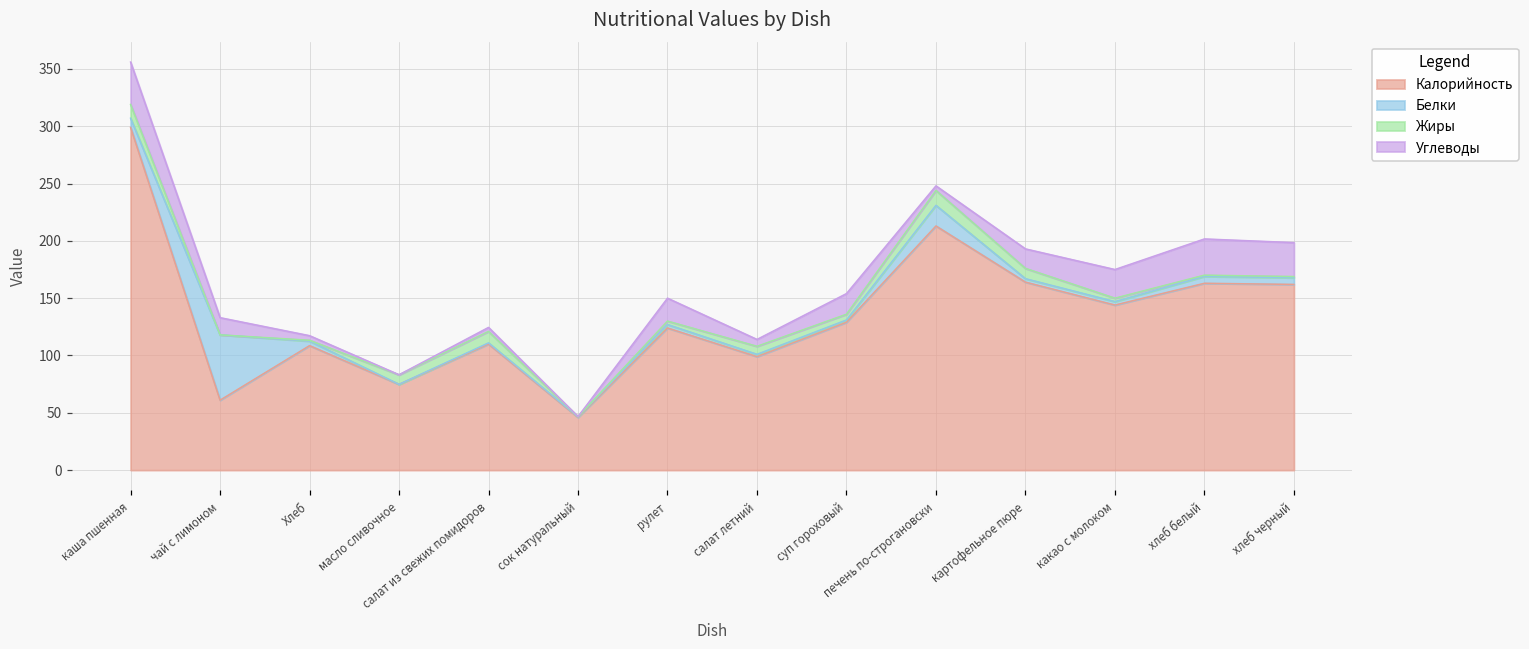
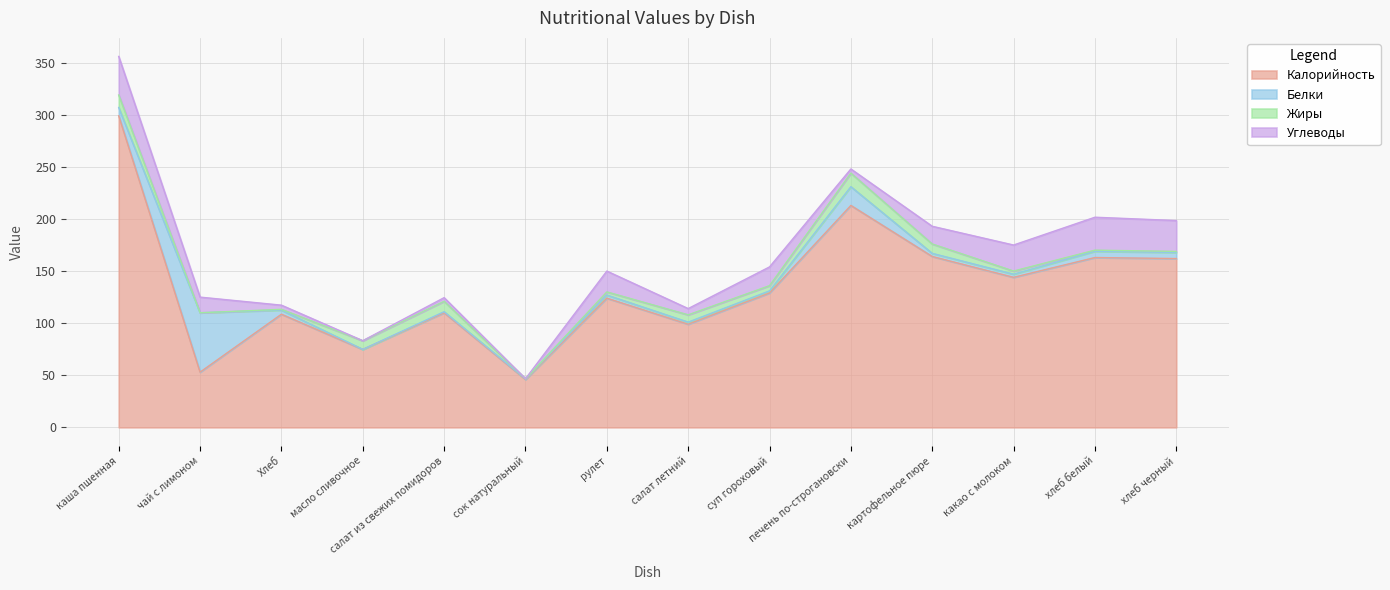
Калорийность, чай с лимоном: 61 -> 53
